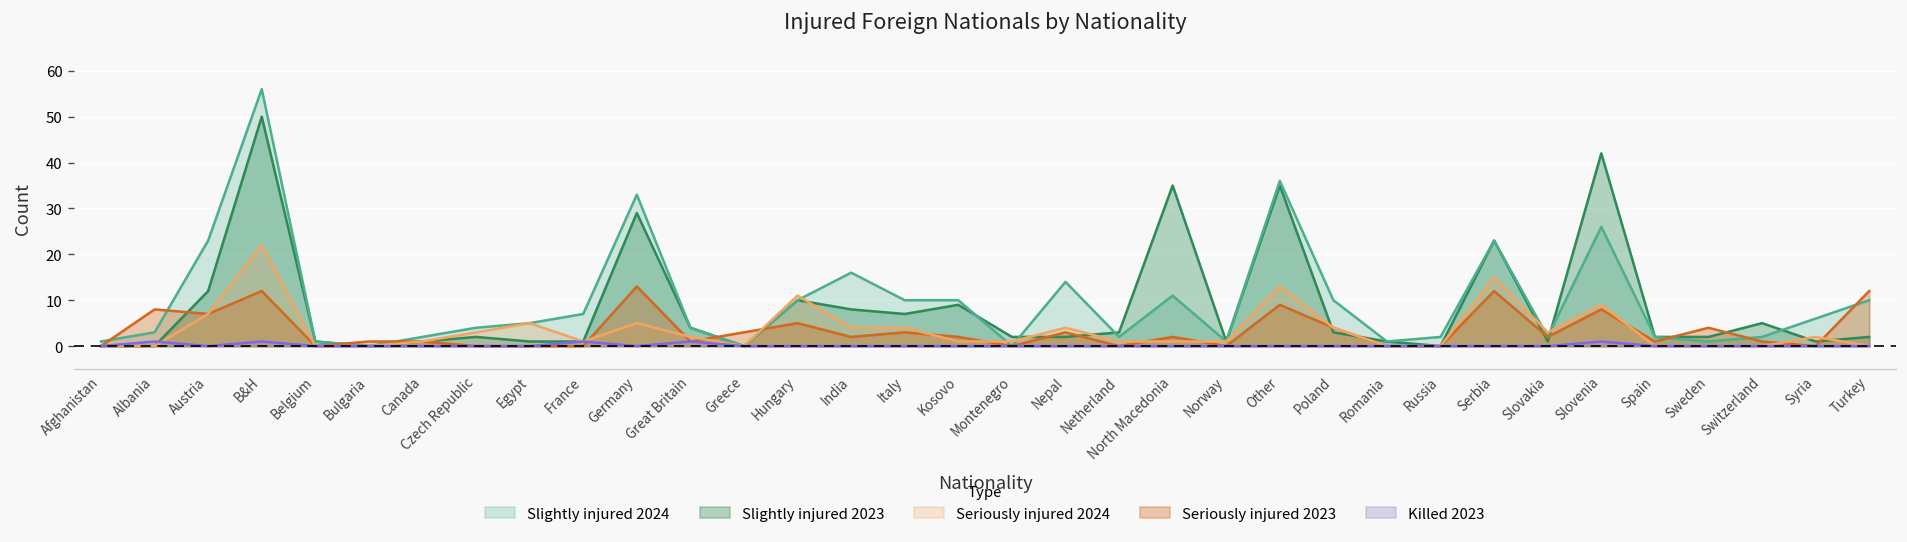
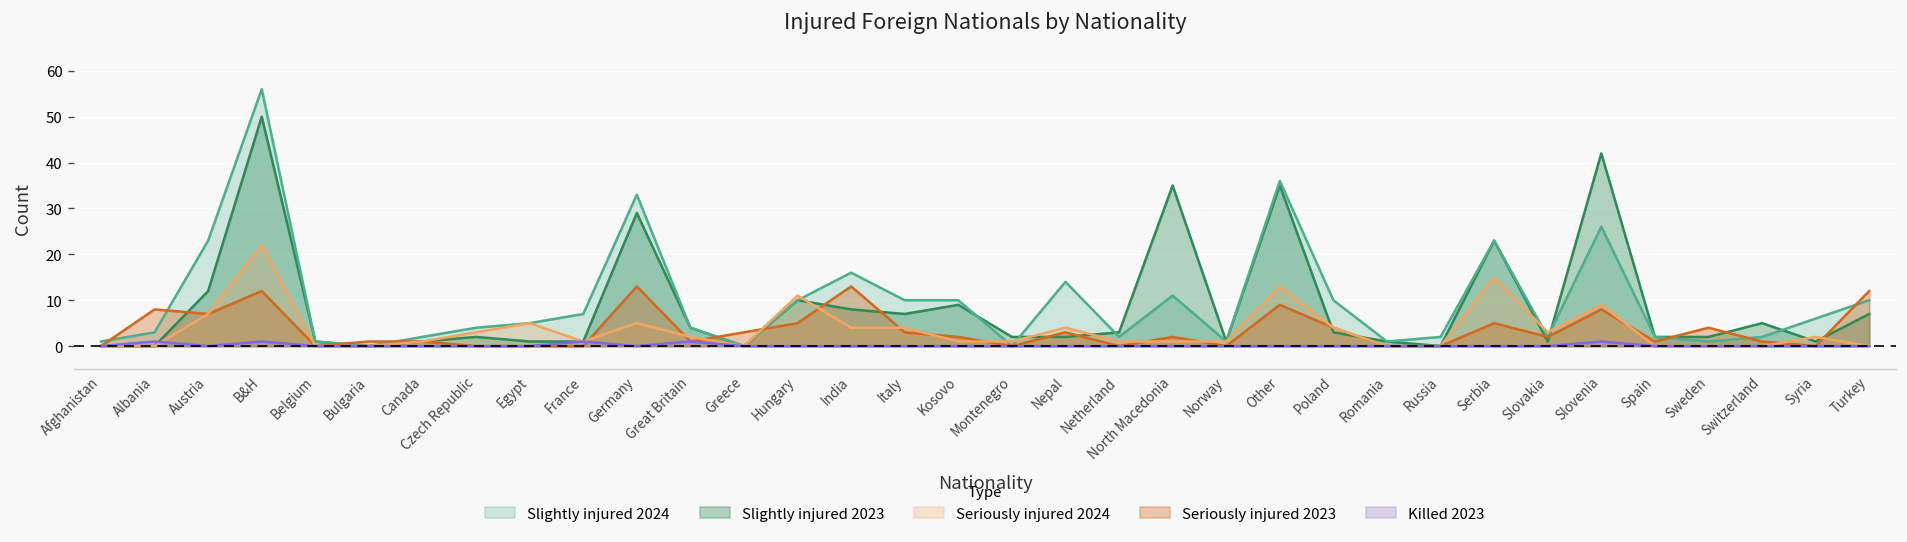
Seriously injured 2023, India: 2 -> 13
Seriously injured 2023, Serbia: 12 -> 5
Slightly injured 2023, Turkey: 2 -> 7
